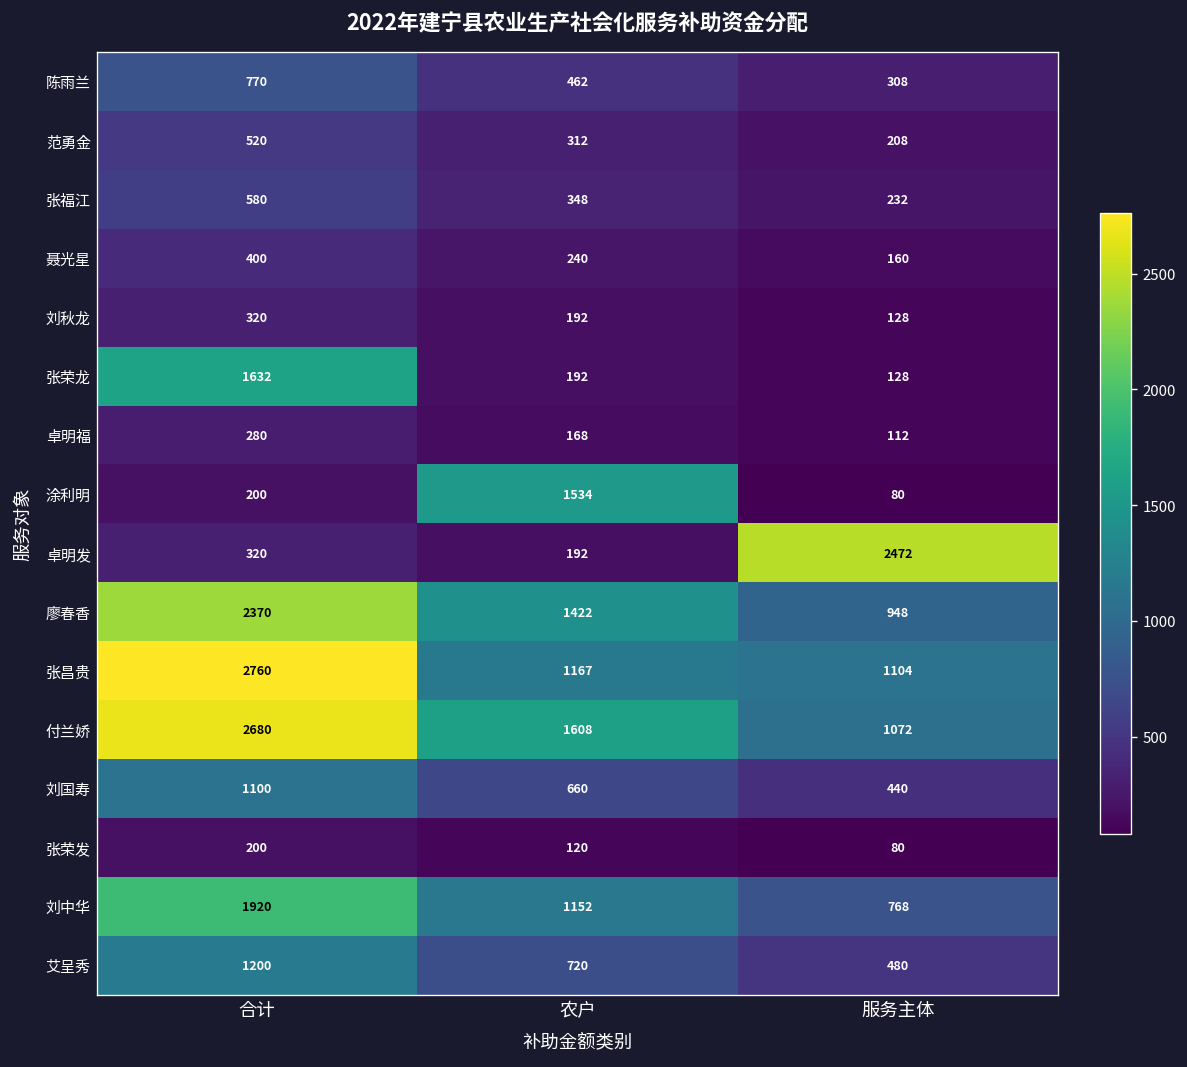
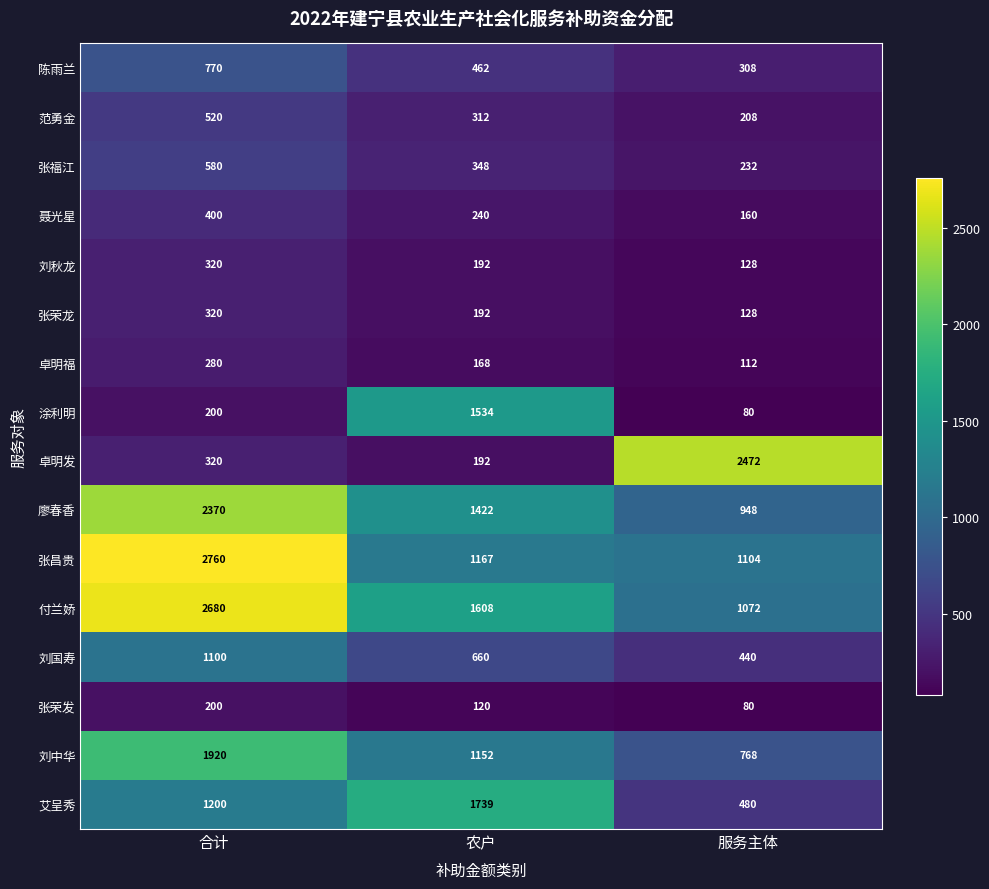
张荣龙, 合计: 1632 -> 320
艾呈秀, 农户: 720 -> 1739
